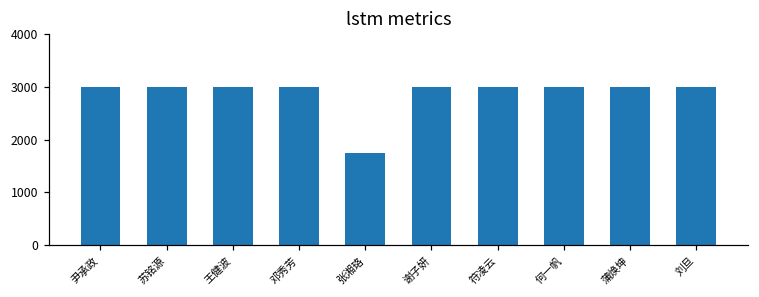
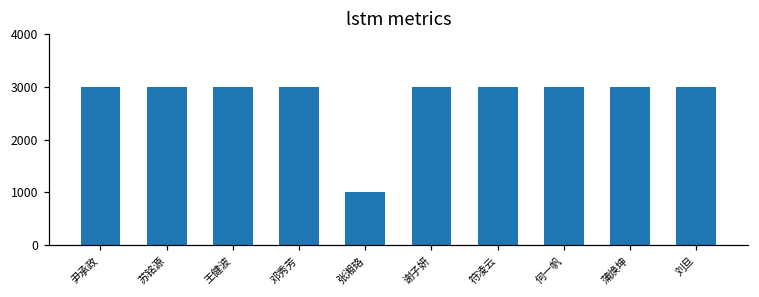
张湘珞: 1800 -> 1000
